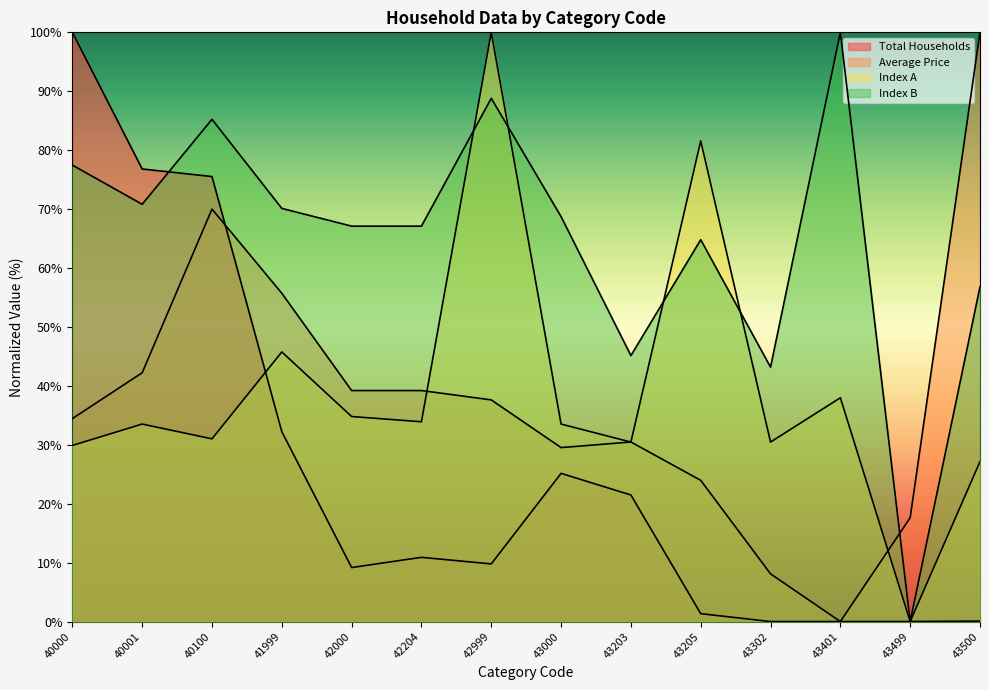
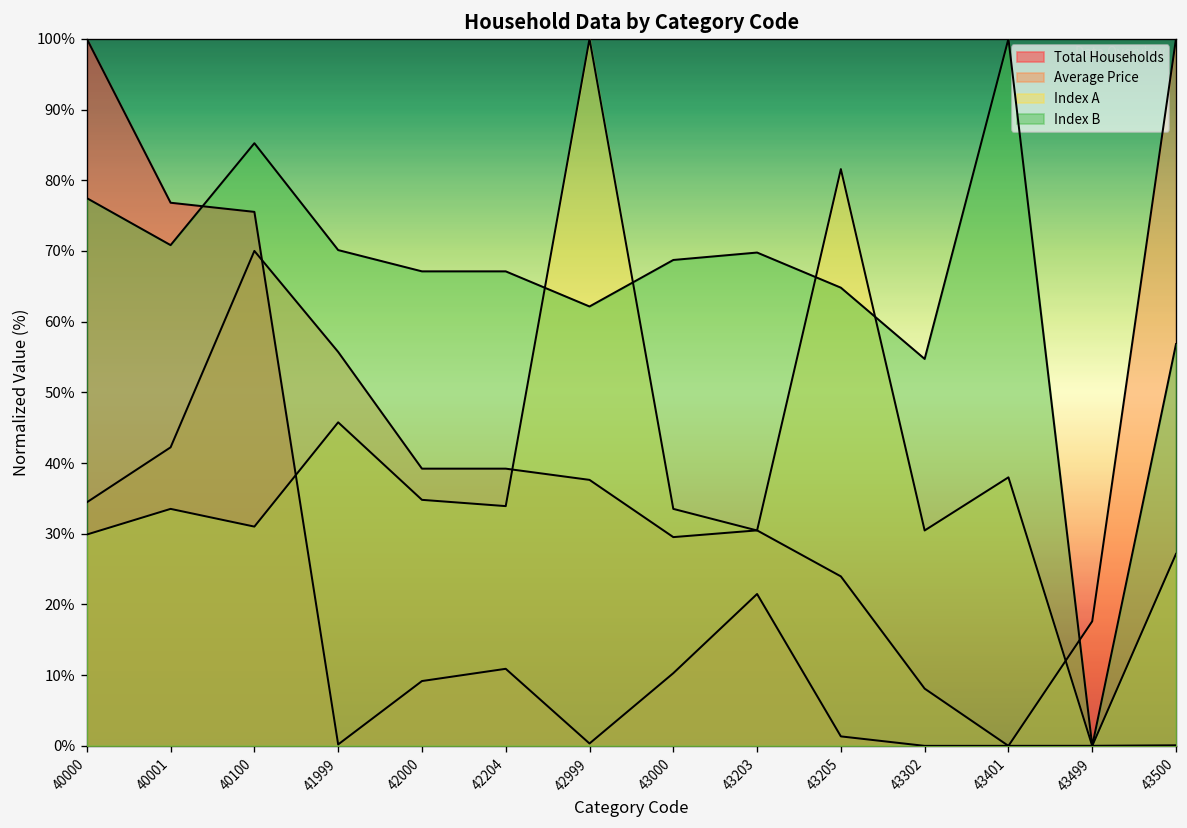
Total Households, 41999: 32% -> 0%
Total Households, 42999: 10% -> 0%
Index B, 42999: 89% -> 62%
Total Households, 43000: 25% -> 10%
Index B, 43203: 45% -> 70%
Index B, 43302: 43% -> 55%
